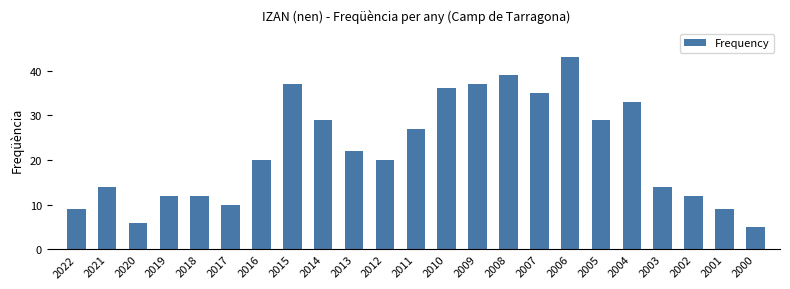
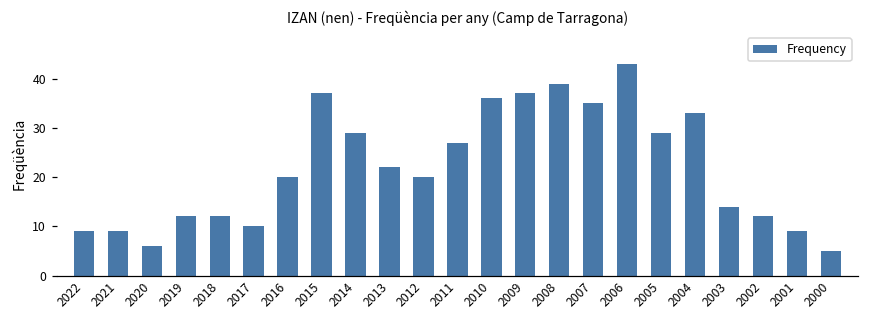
2021: 14 -> 9
